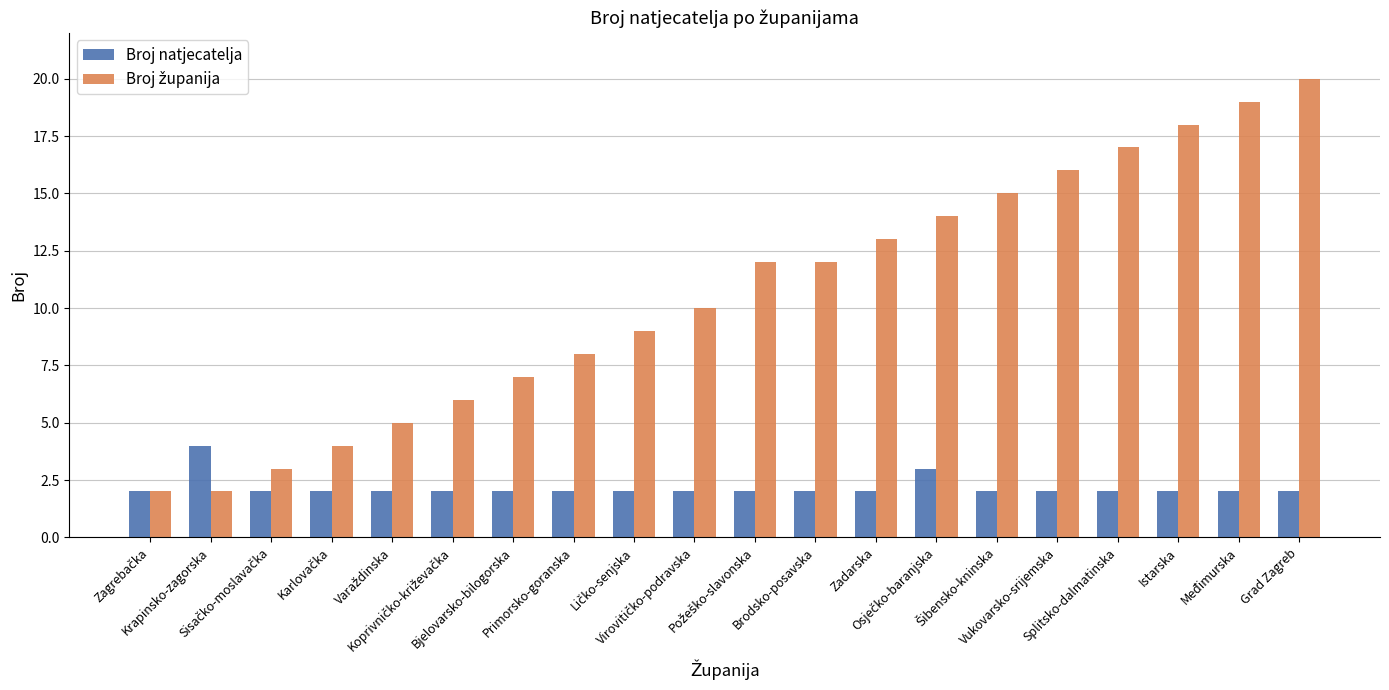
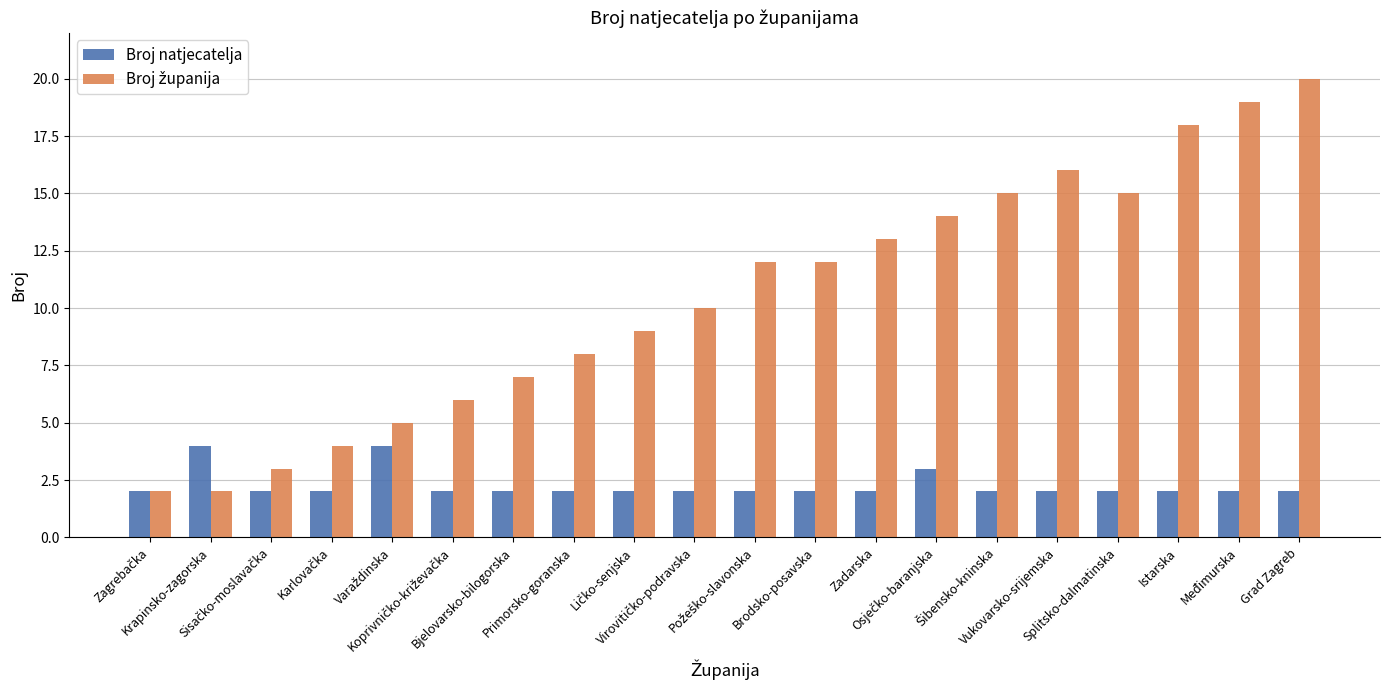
Broj natjecatelja, Varaždinska: 2 -> 4
Broj županija, Splitsko-dalmatinska: 17 -> 15
